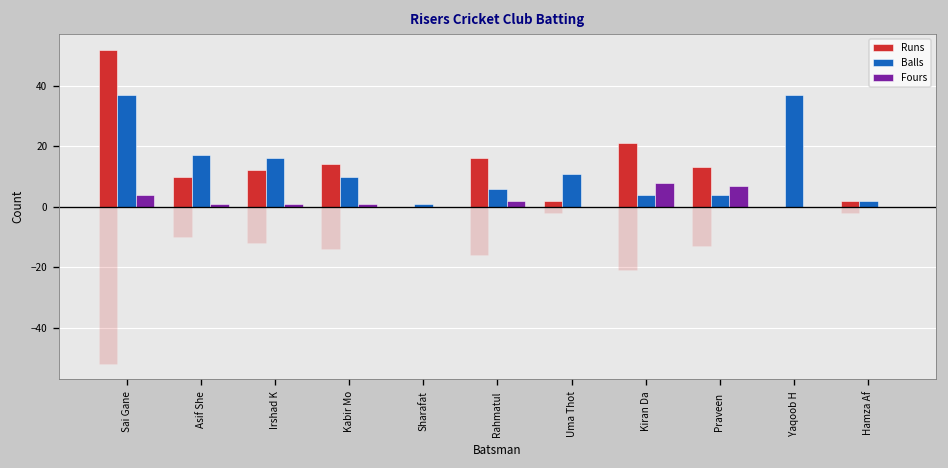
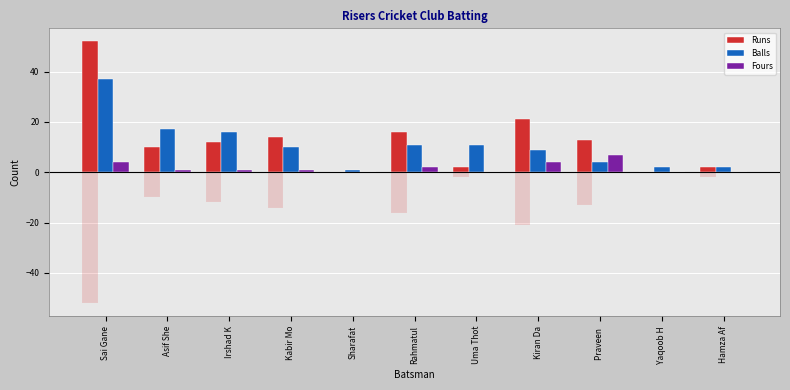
Balls, Rahmatul: 6 -> 11
Balls, Kiran Da: 4 -> 9
Fours, Kiran Da: 8 -> 4
Balls, Yaqoob H: 37 -> 2
